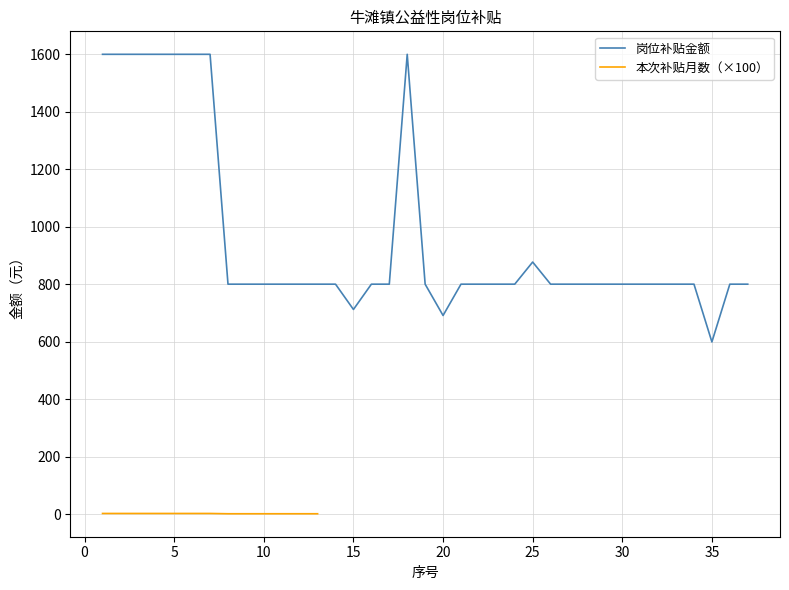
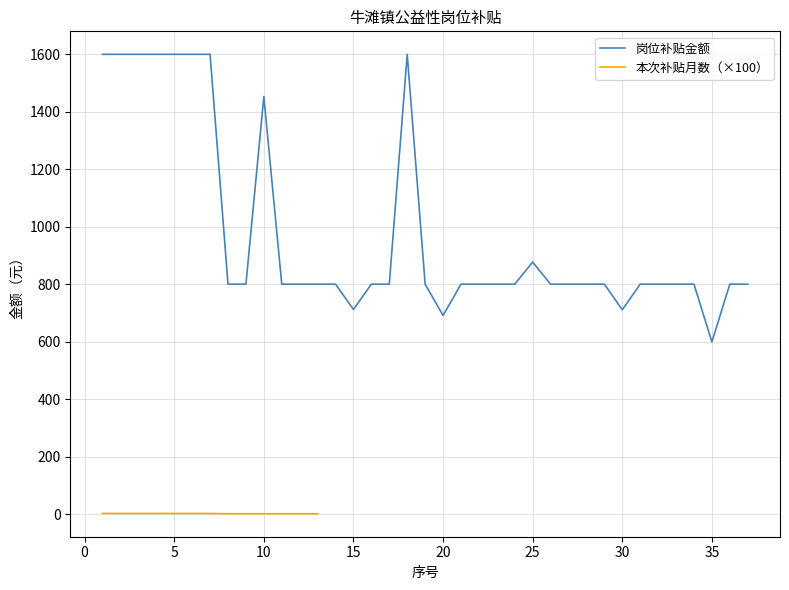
岗位补贴金额, 10: 800 -> 1450
岗位补贴金额, 30: 800 -> 710
